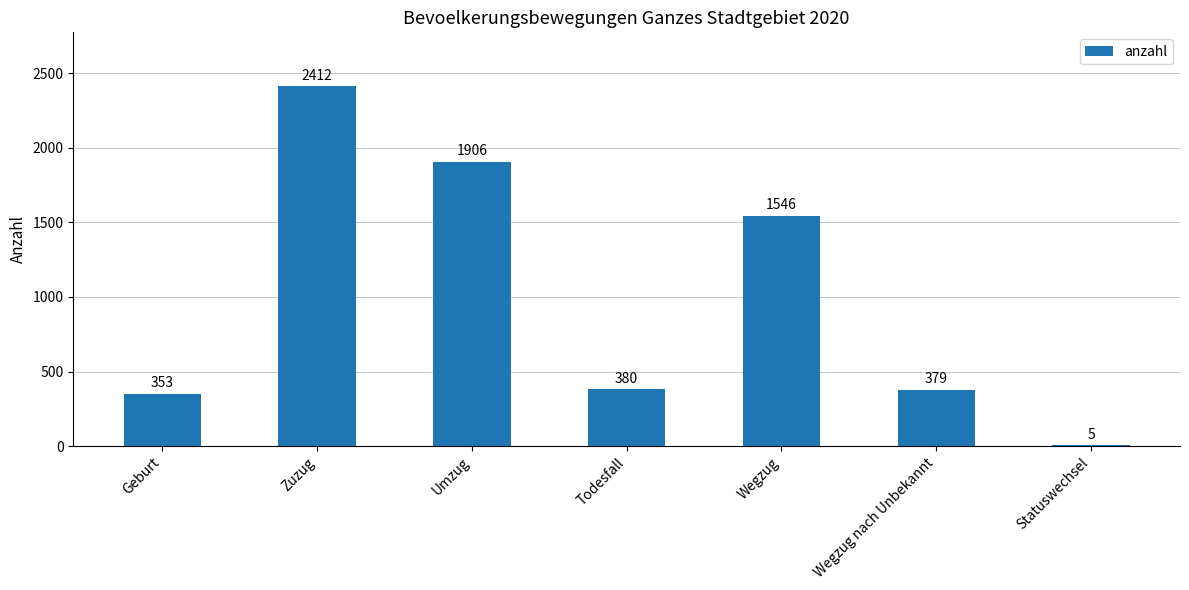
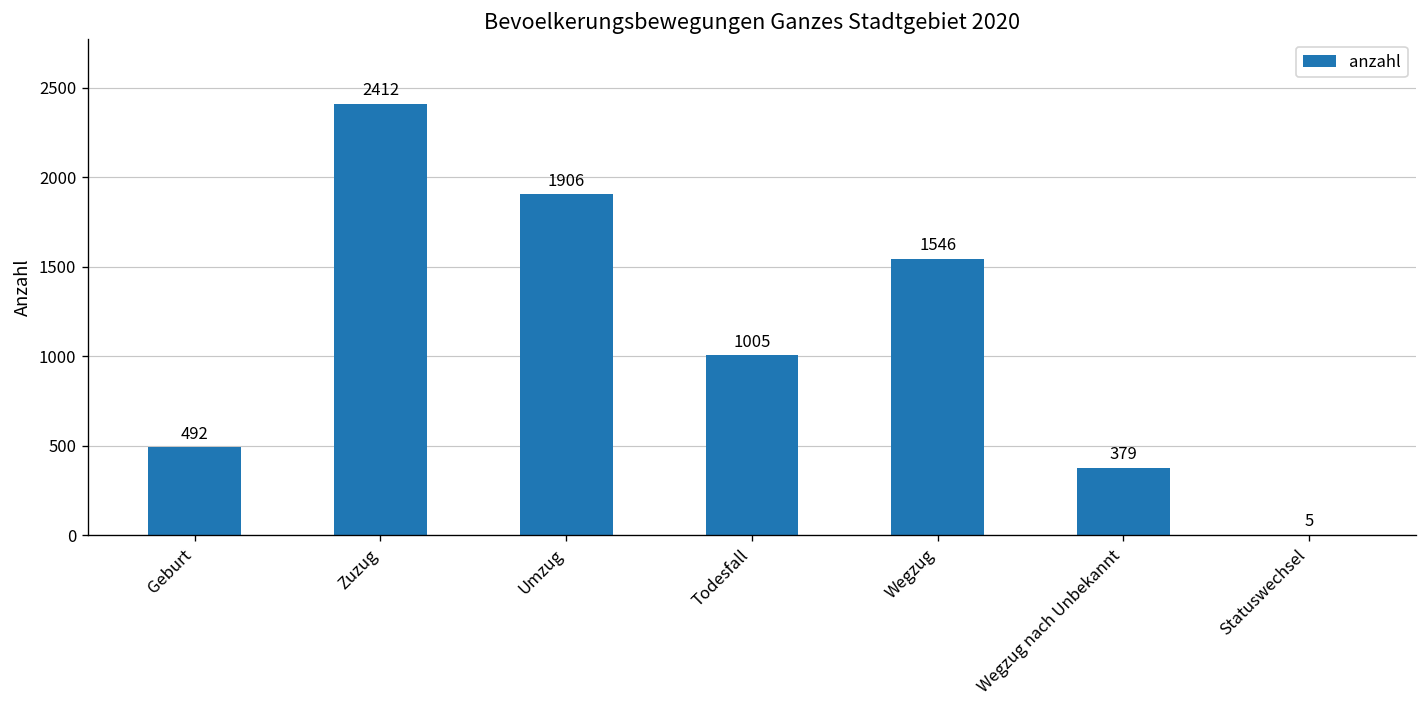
Geburt: 353 -> 492
Todesfall: 380 -> 1005
